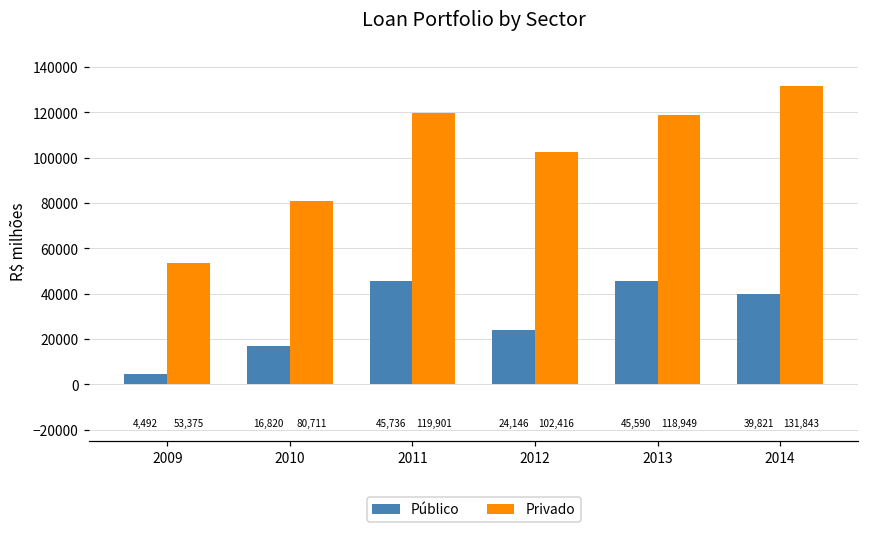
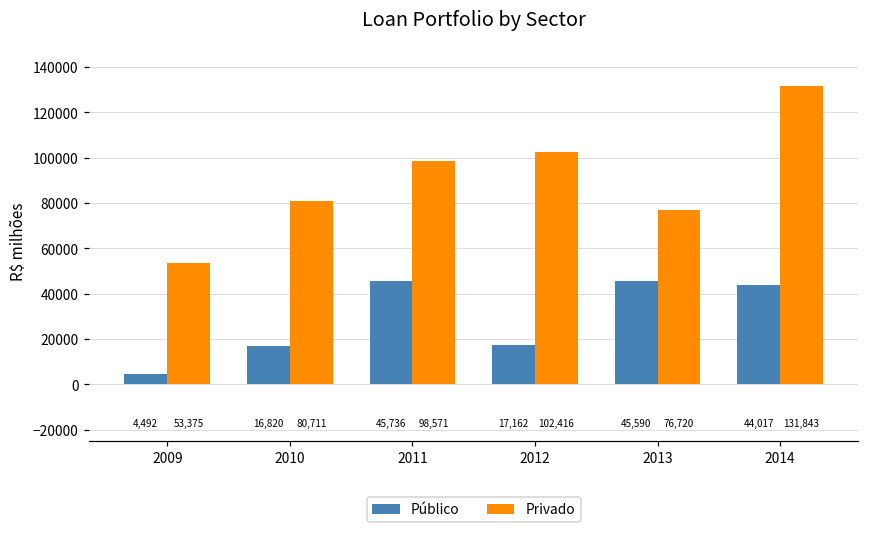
Privado, 2011: 119,901 -> 98,571
Público, 2012: 24,146 -> 17,162
Privado, 2013: 118,949 -> 76,720
Público, 2014: 39,821 -> 44,017
